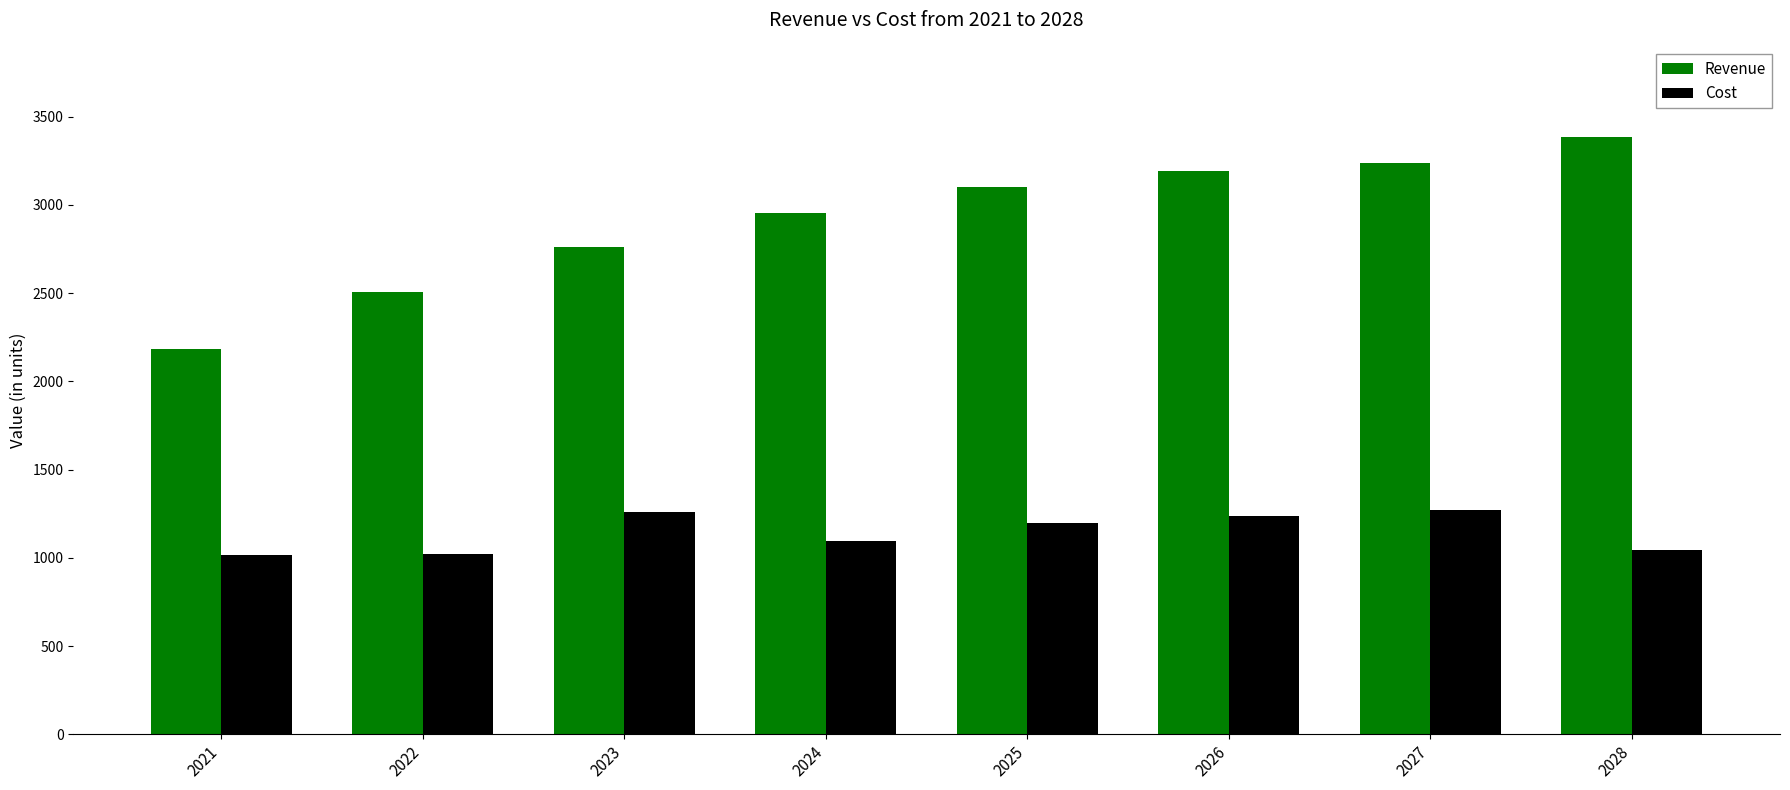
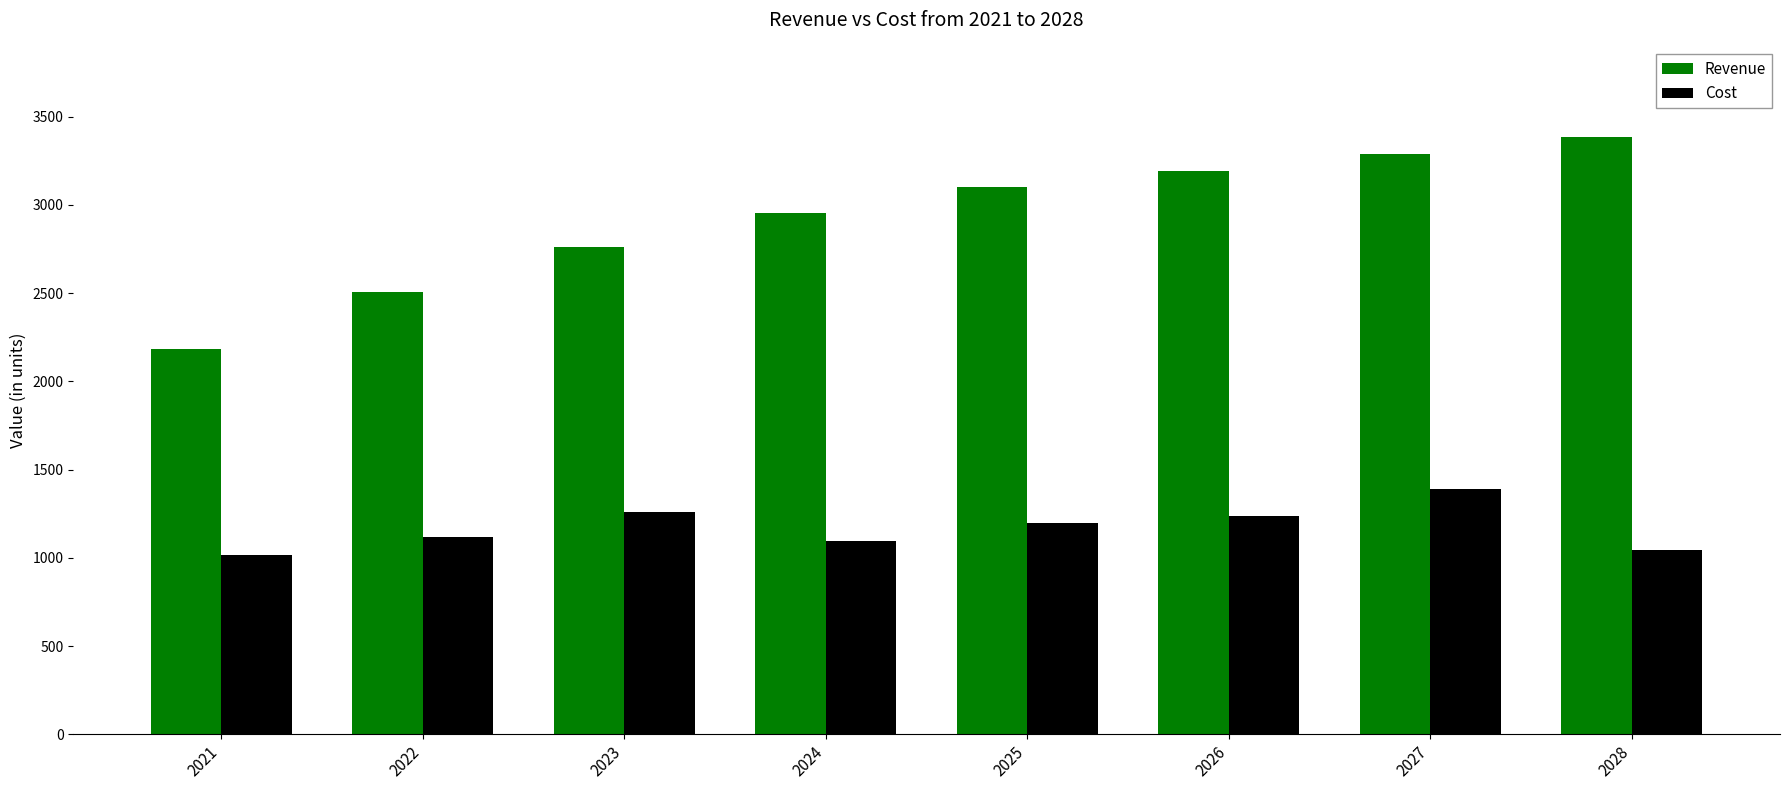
Cost, 2022: 1020 -> 1120
Revenue, 2027: 3240 -> 3290
Cost, 2027: 1270 -> 1390
